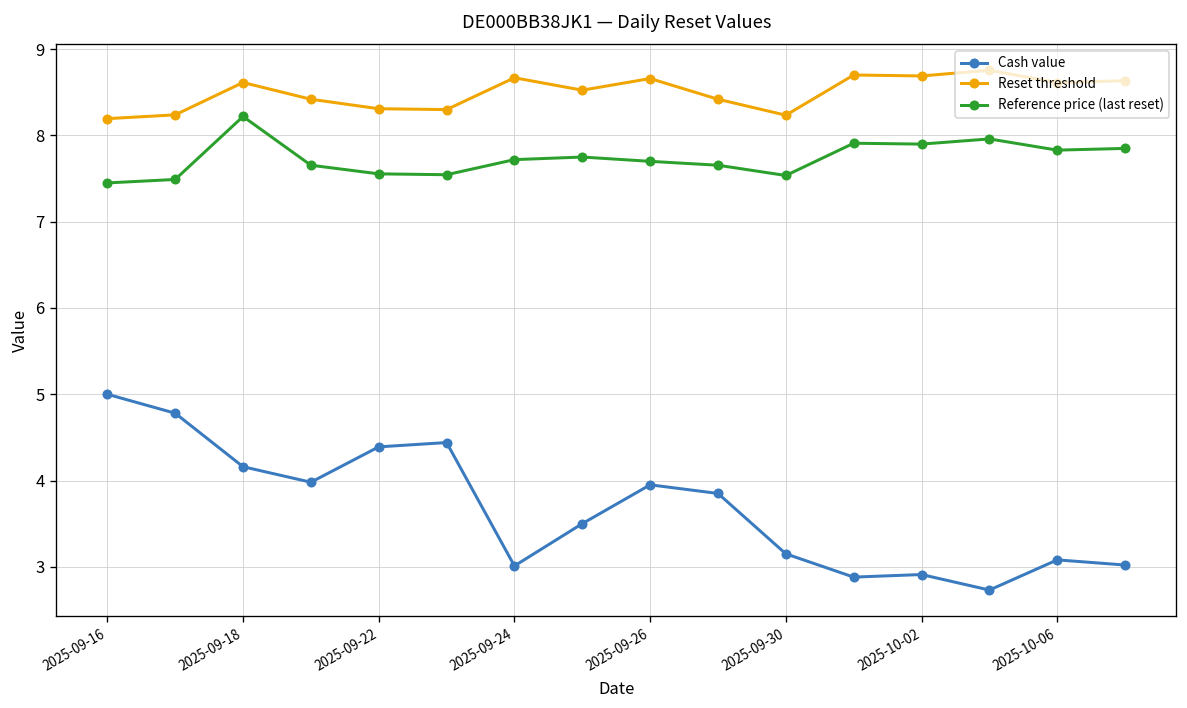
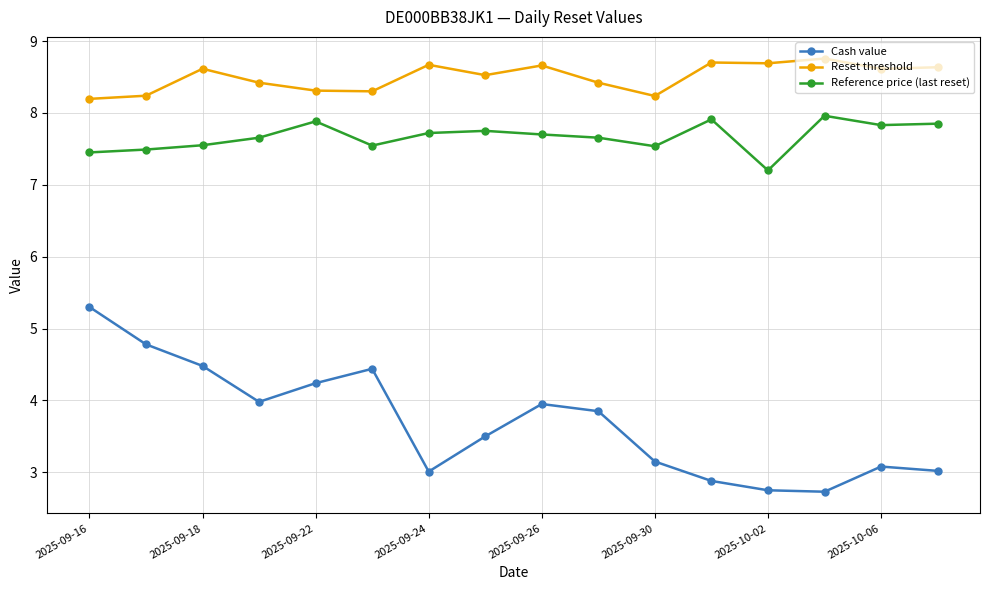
Cash value, 2025-09-16: 5.0 -> 5.3
Cash value, 2025-09-18: 4.2 -> 4.5
Reference price (last reset), 2025-09-18: 8.2 -> 7.6
Cash value, 2025-09-22: 4.4 -> 4.2
Reference price (last reset), 2025-09-22: 7.6 -> 7.9
Cash value, 2025-10-02: 2.9 -> 2.8
Reference price (last reset), 2025-10-02: 7.9 -> 7.2
